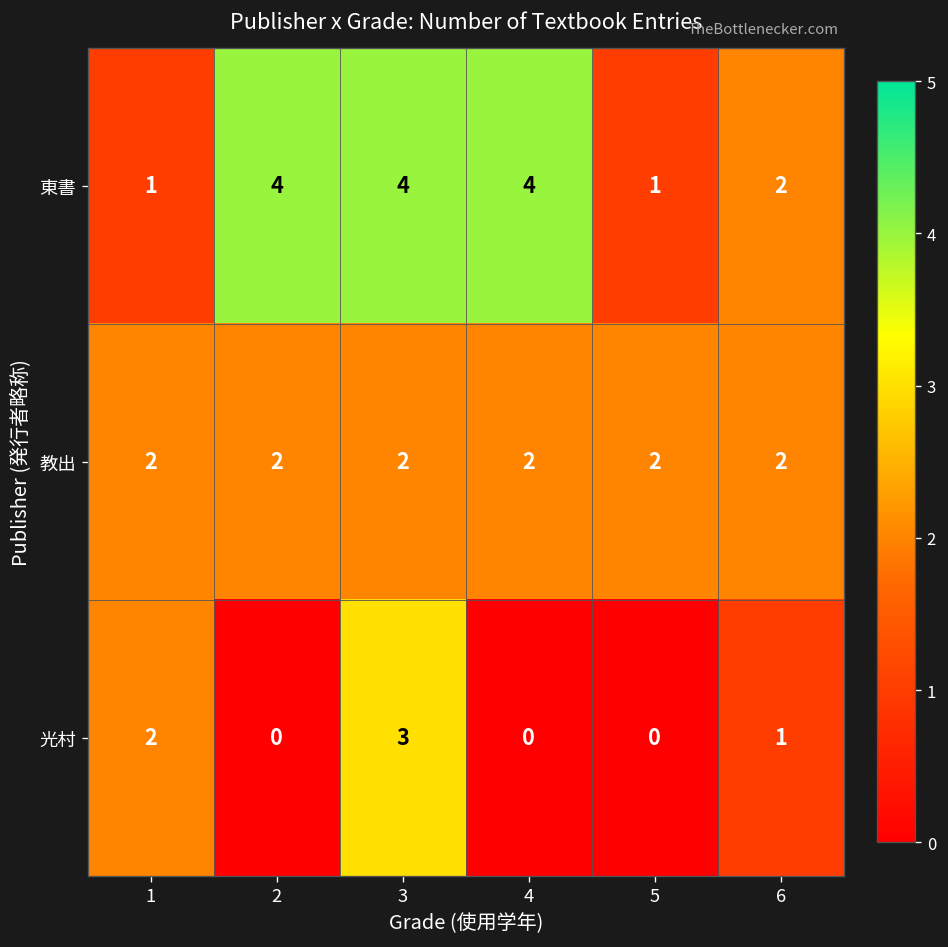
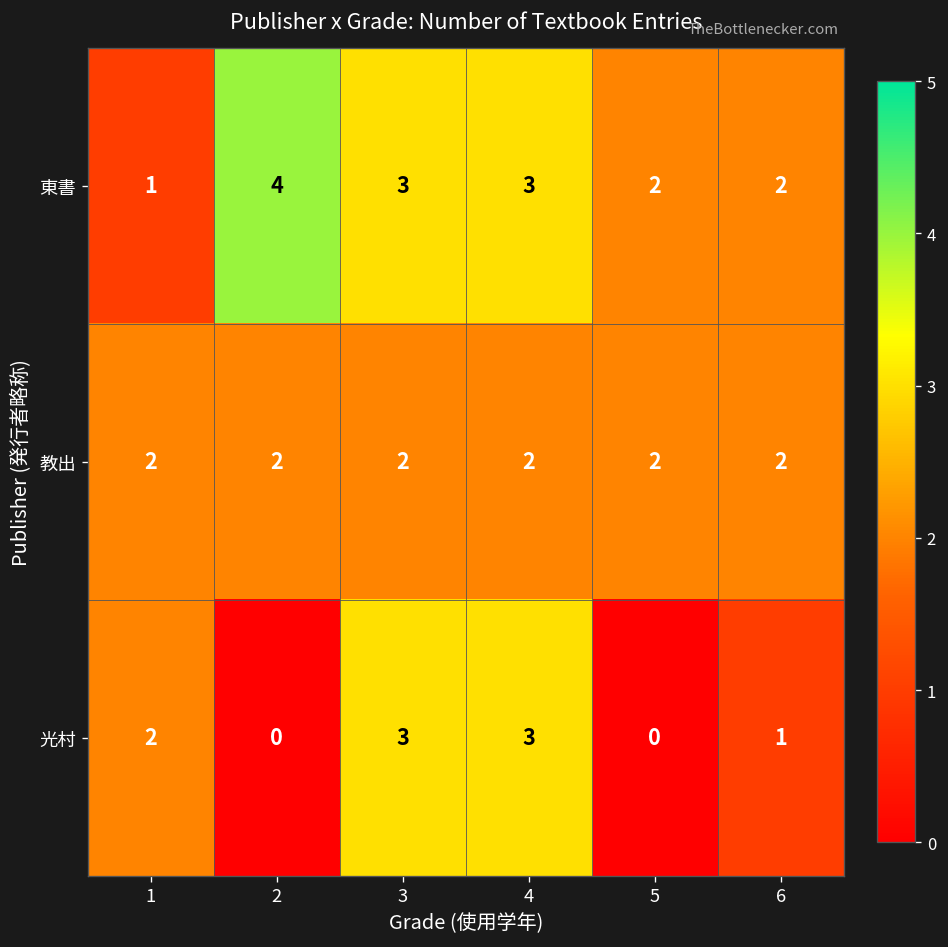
東書, 3: 4 -> 3
東書, 4: 4 -> 3
東書, 5: 1 -> 2
光村, 4: 0 -> 3
